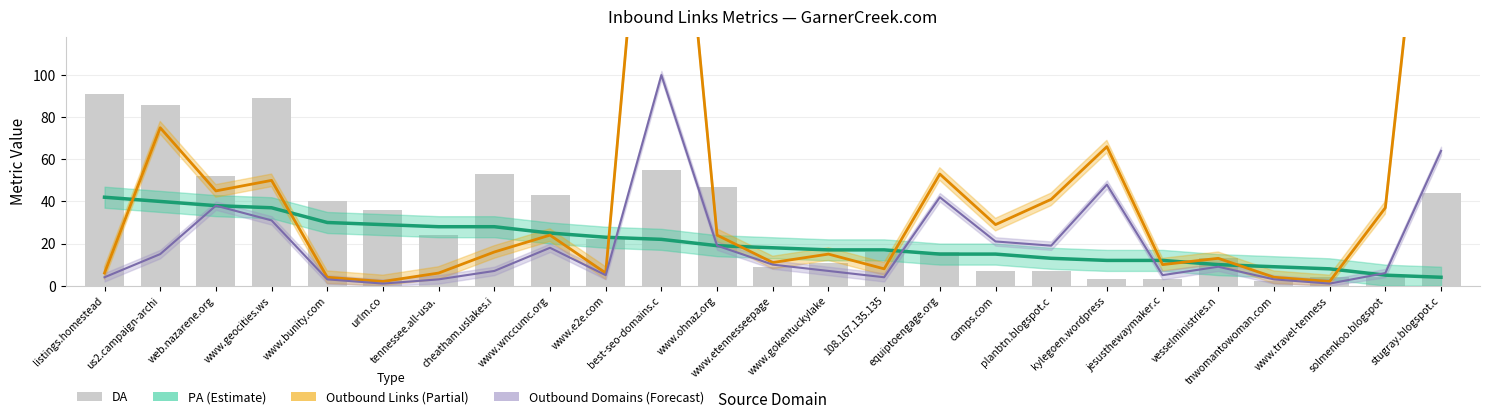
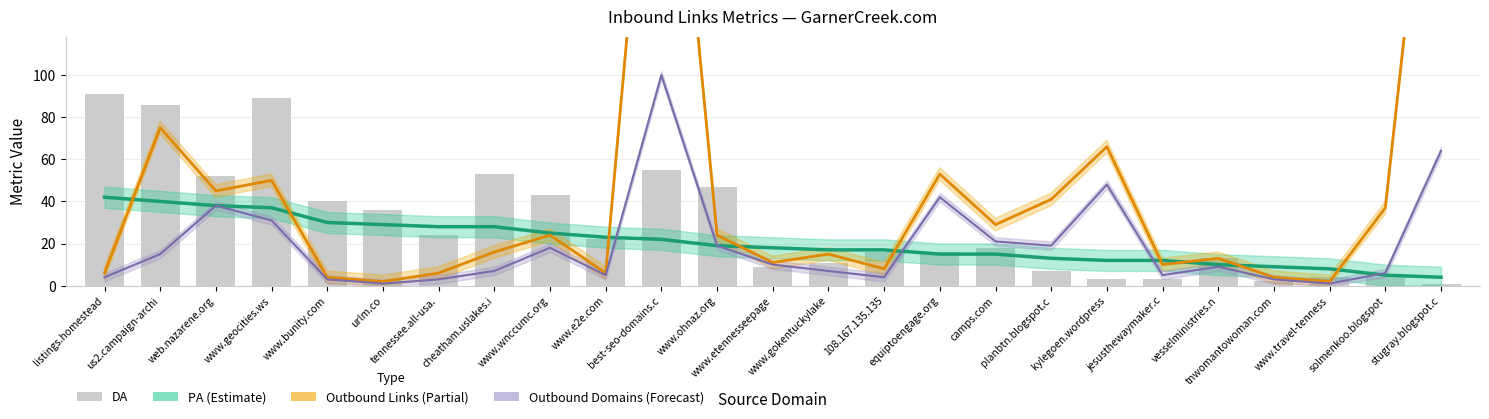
DA, camps.com: 7 -> 18
DA, stugray.blogspot.c: 44 -> 1
